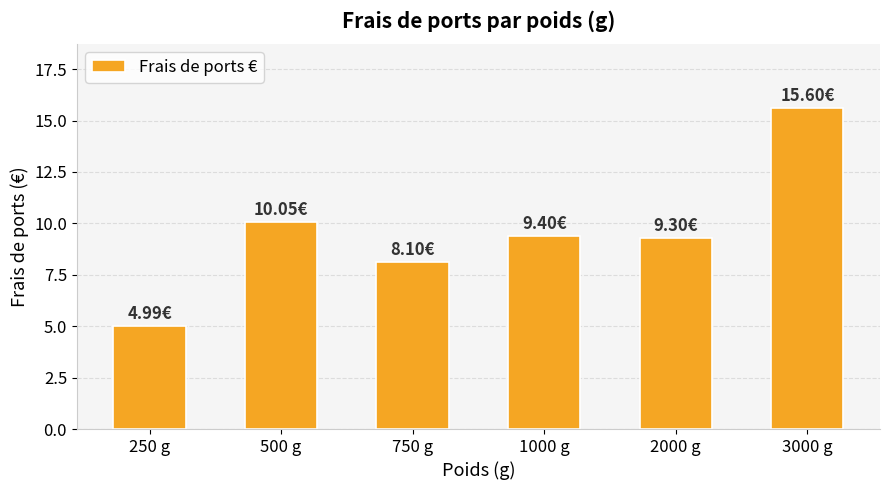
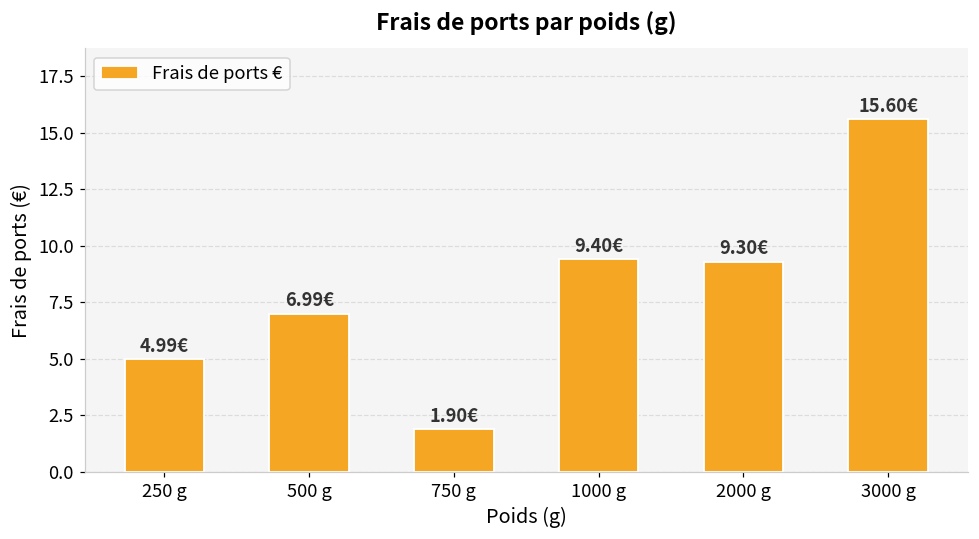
500 g: 10.05€ -> 6.99€
750 g: 8.10€ -> 1.90€
